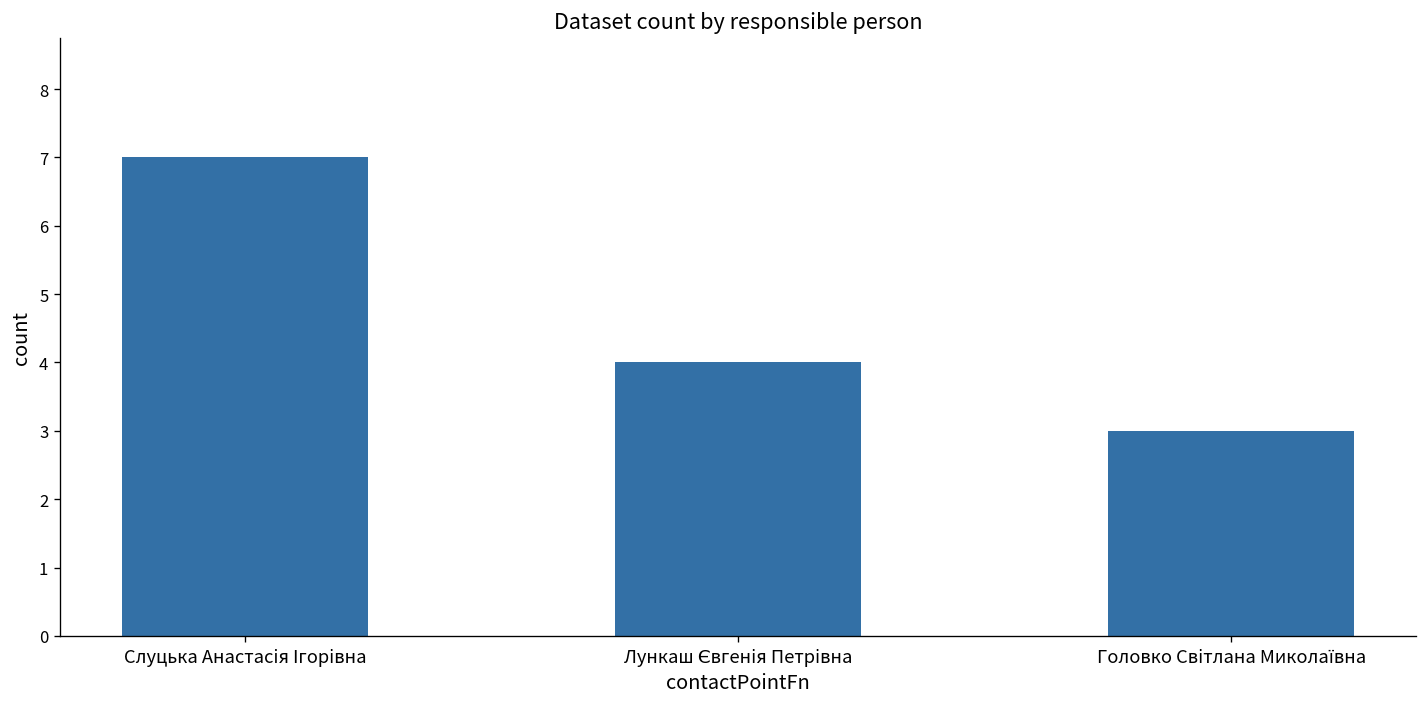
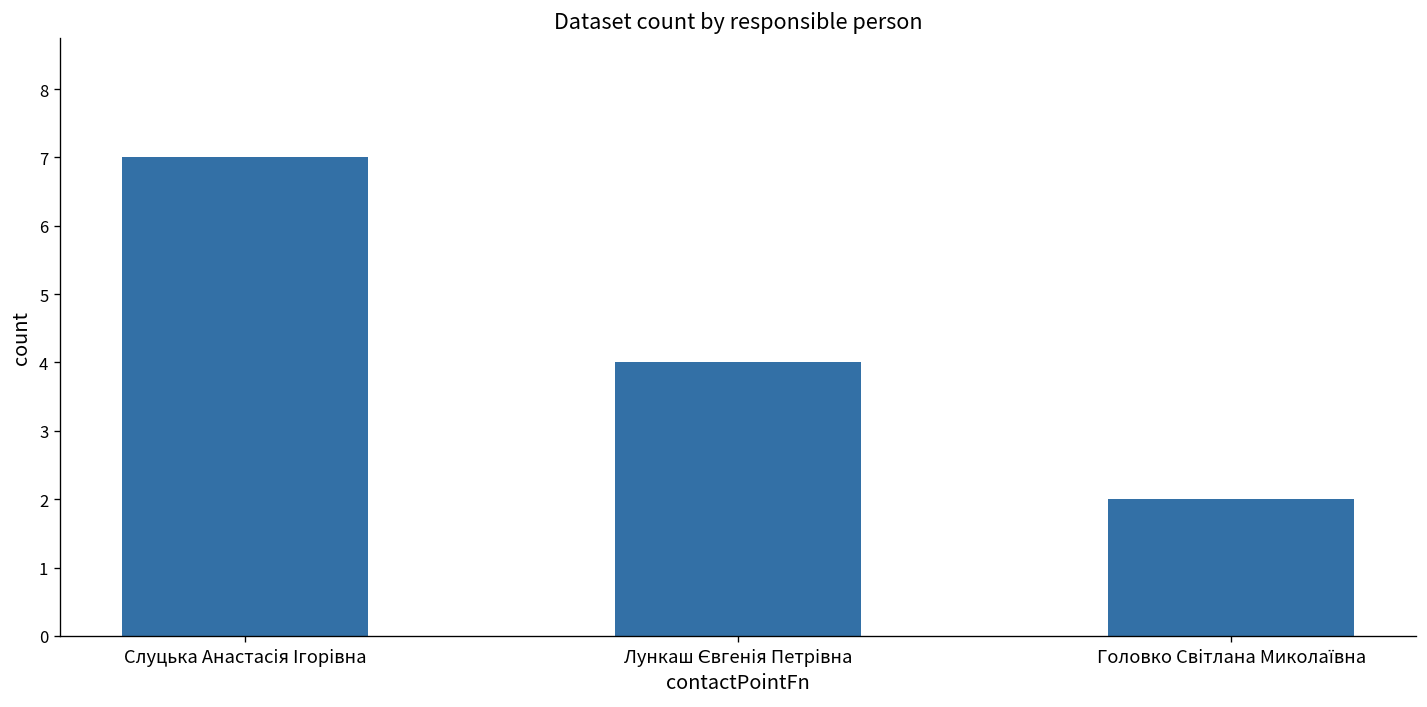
Головко Світлана Миколаївна: 3 -> 2
